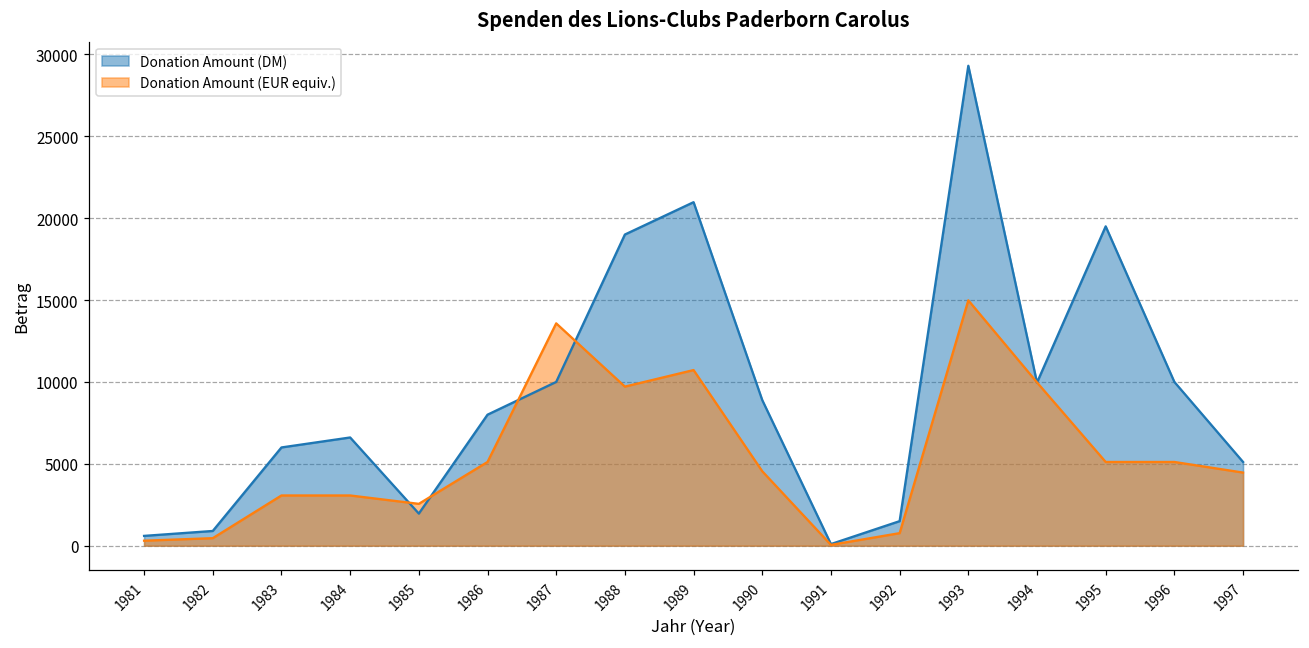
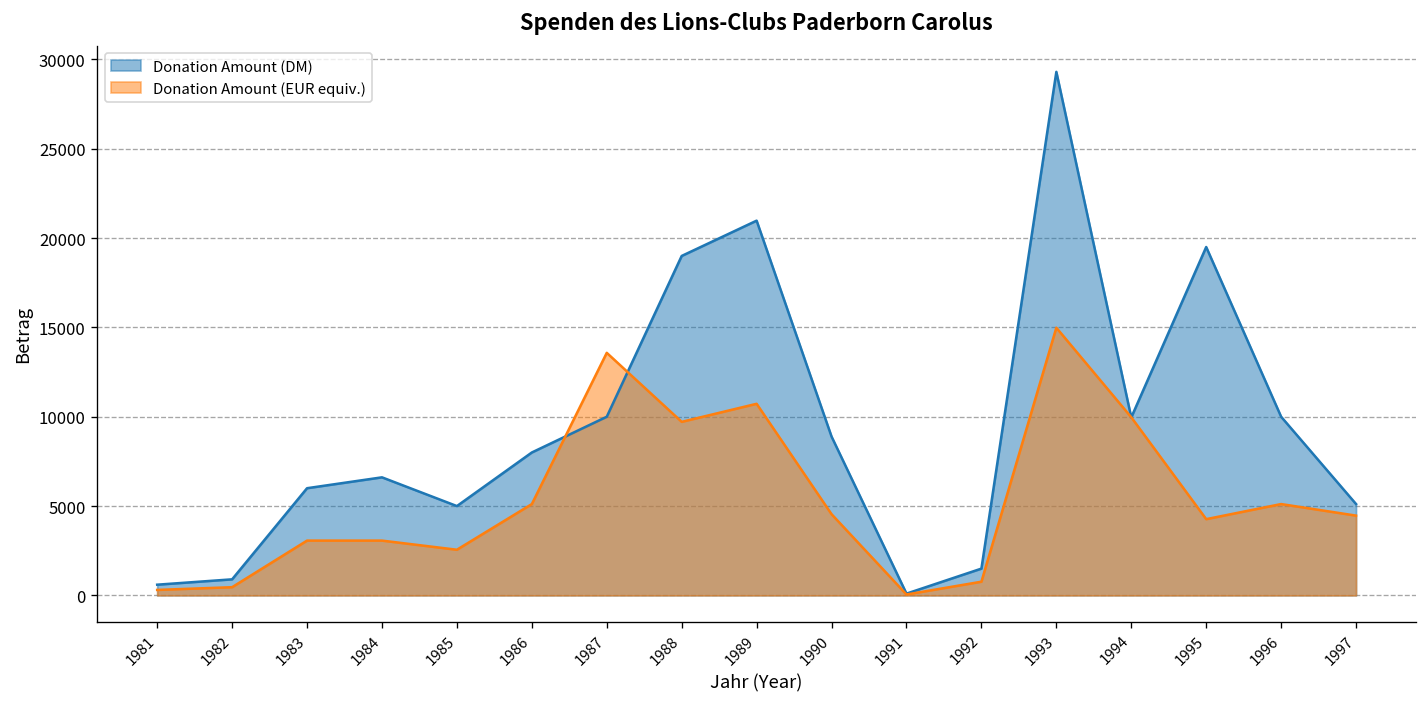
Donation Amount (DM), 1985: 2000 -> 5000
Donation Amount (EUR equiv.), 1995: 5100 -> 4300
